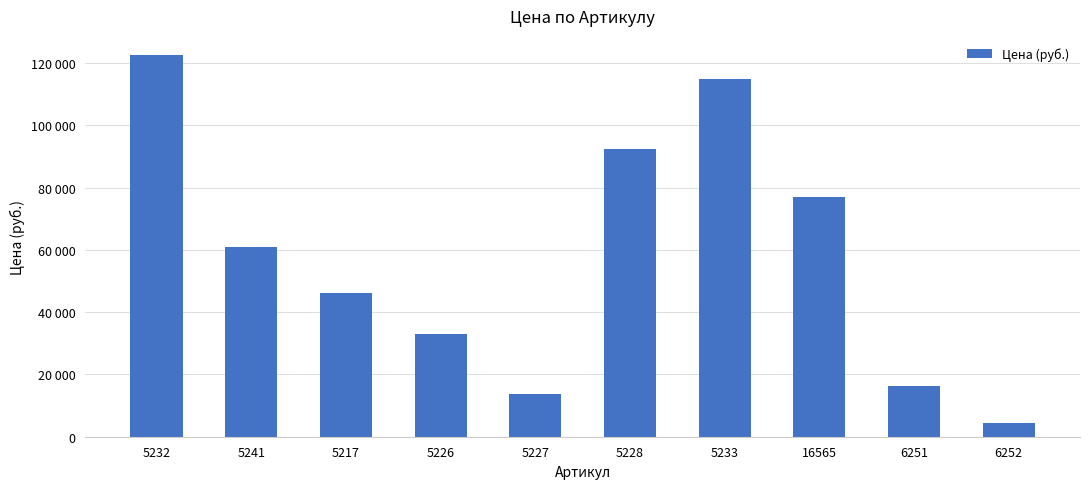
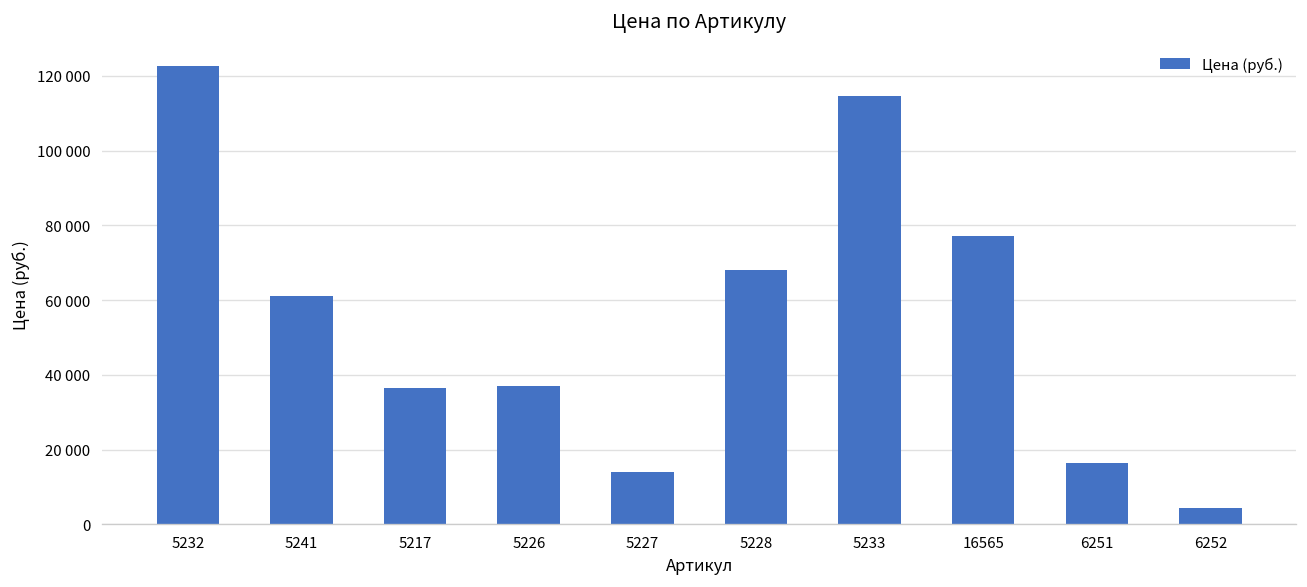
5217: 46000 -> 36000
5226: 33000 -> 37000
5228: 93000 -> 68000
